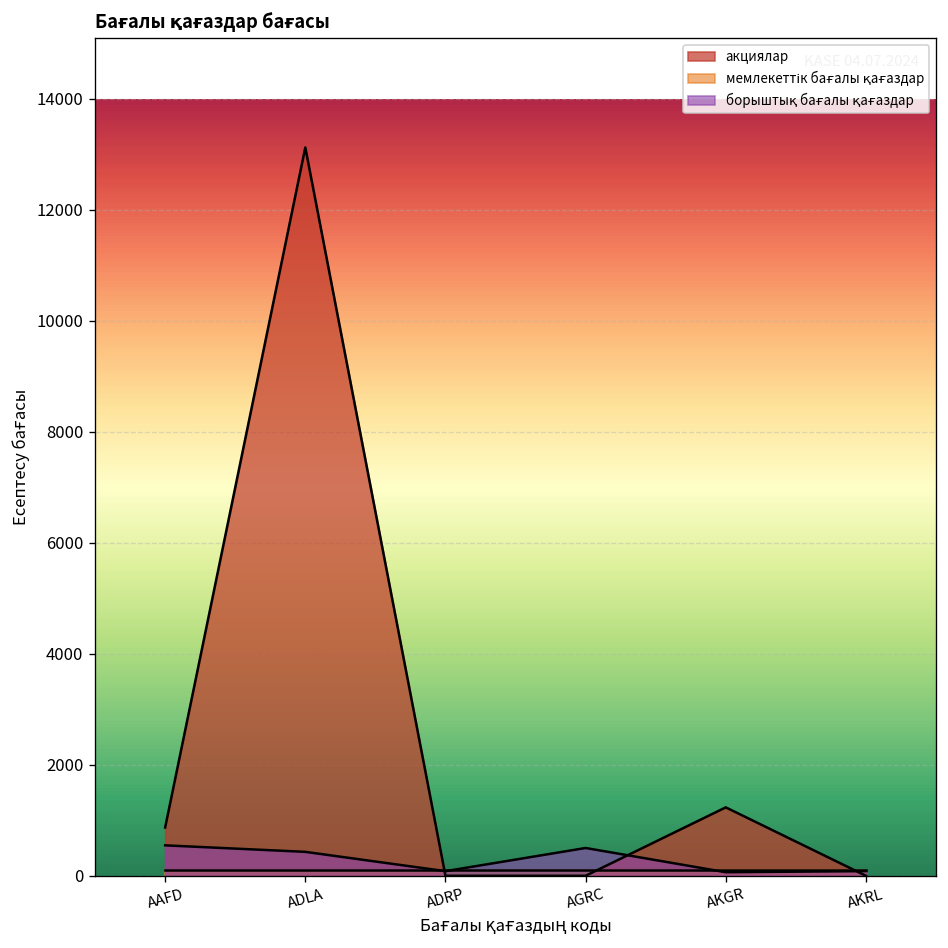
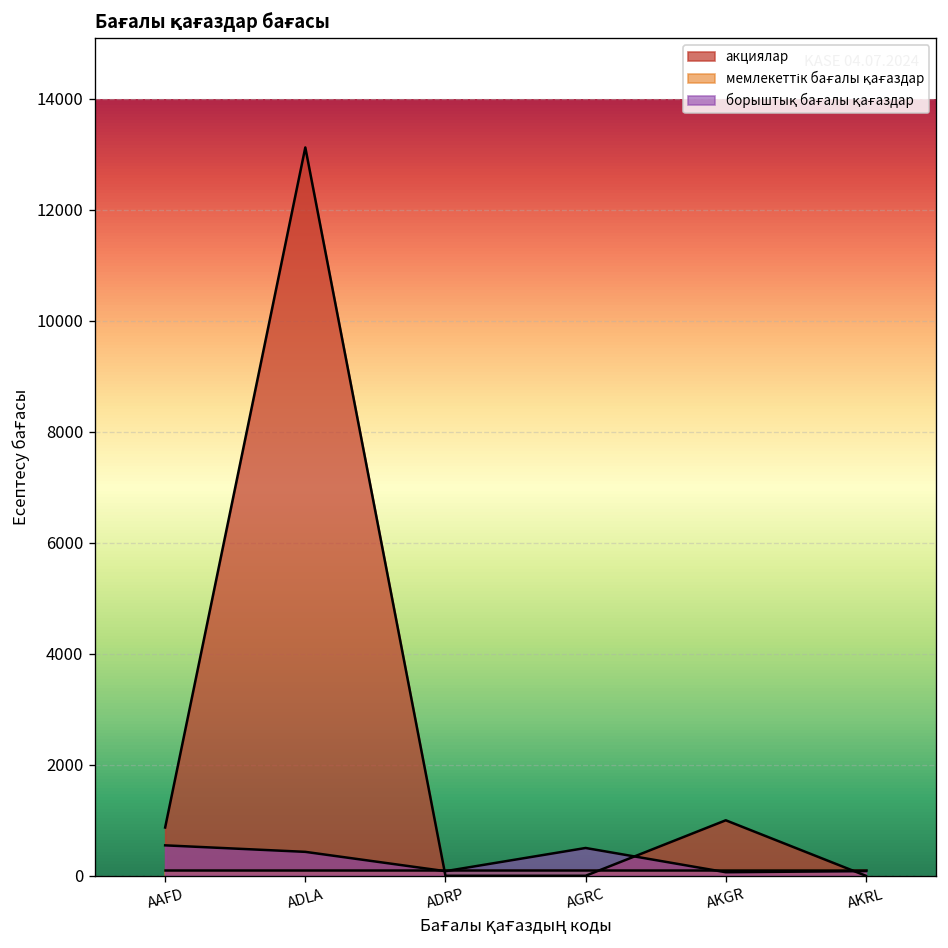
акциялар, AKGR: 1200 -> 1000
